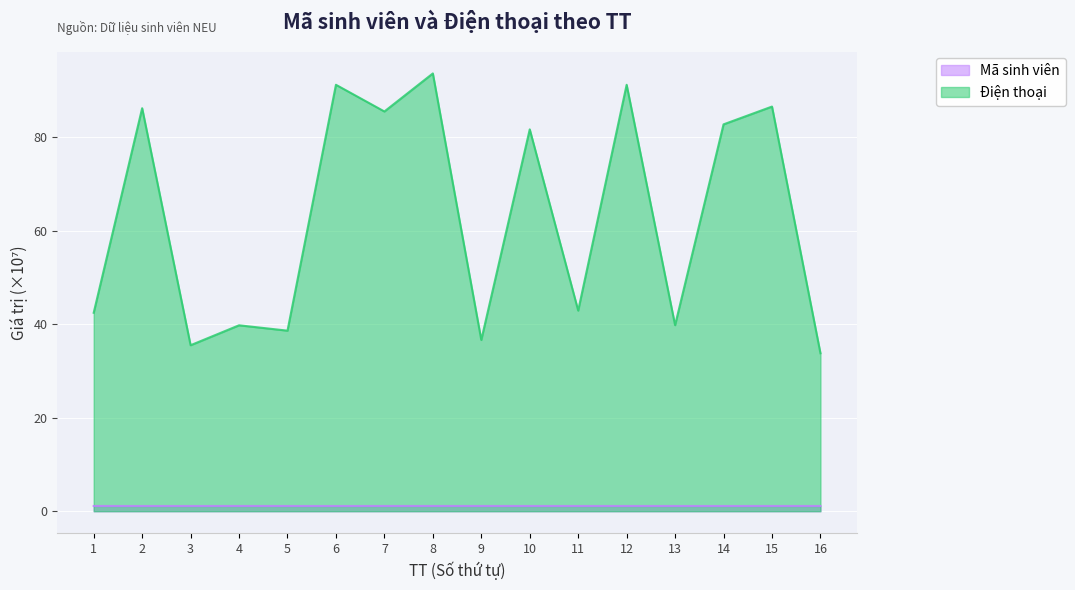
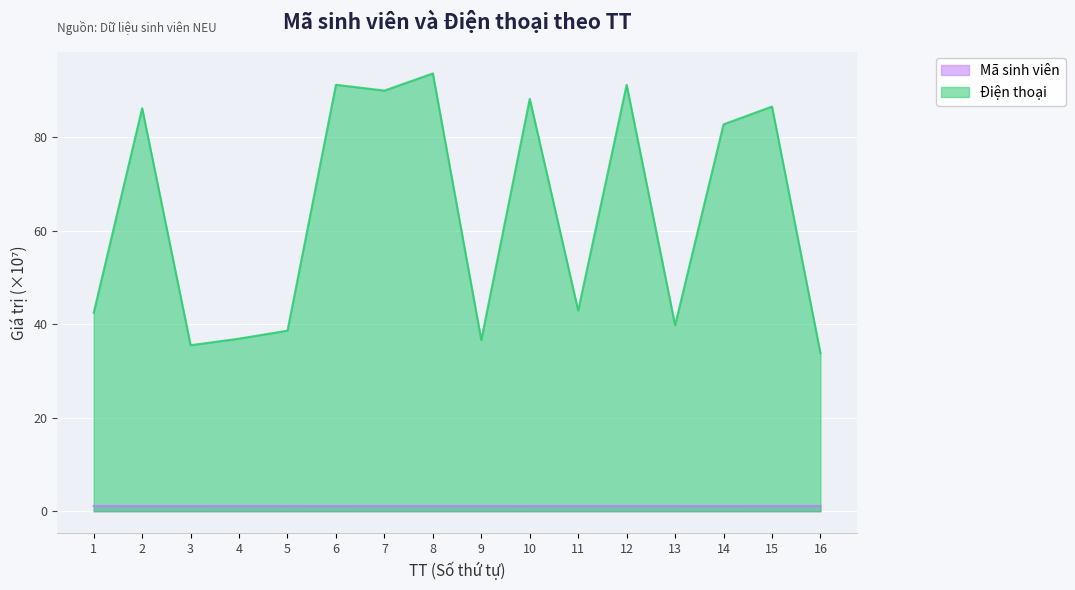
Điện thoại, 4: 40 -> 37
Điện thoại, 7: 86 -> 90
Điện thoại, 10: 82 -> 88
